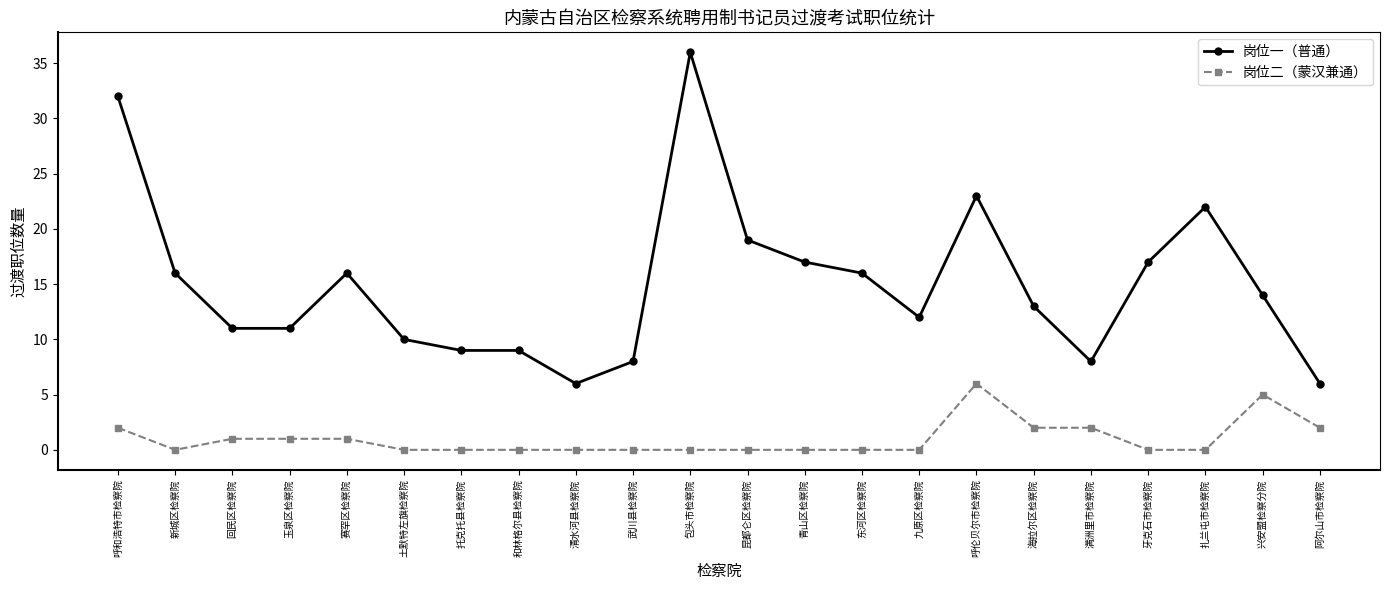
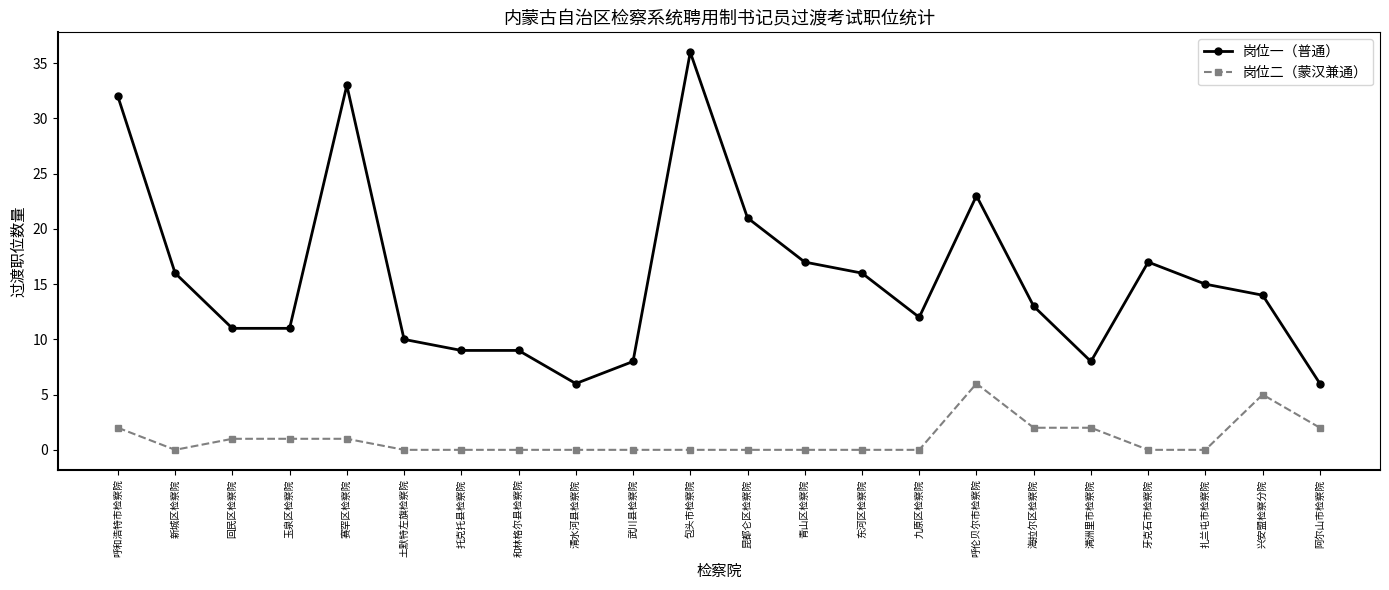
岗位一（普通）, 赛罕区检察院: 16 -> 33
岗位一（普通）, 昆都仑区检察院: 19 -> 21
岗位一（普通）, 扎兰屯市检察院: 22 -> 15
